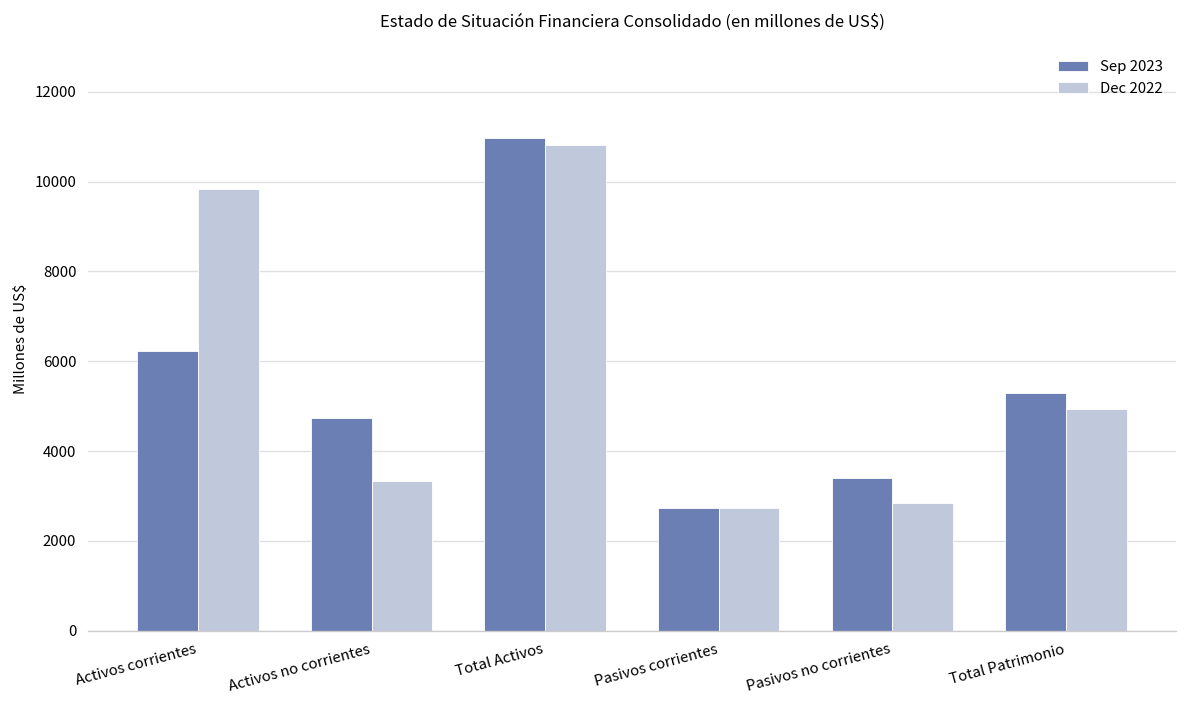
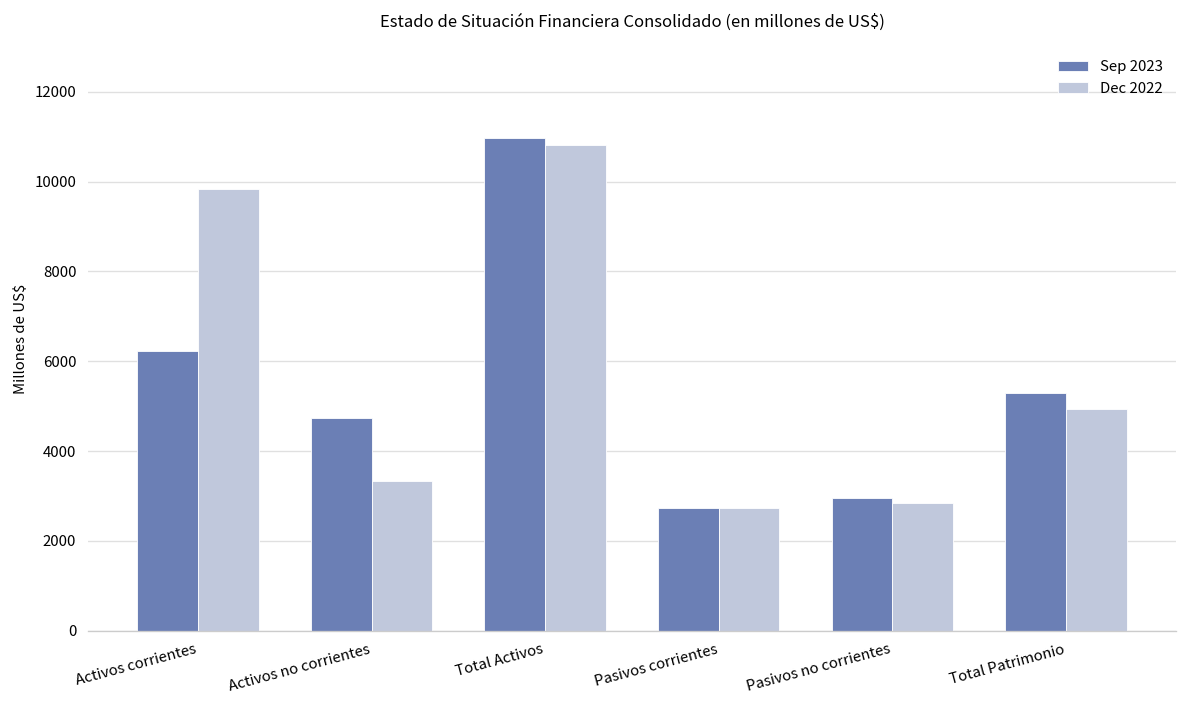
Sep 2023, Pasivos no corrientes: 3400 -> 3000
